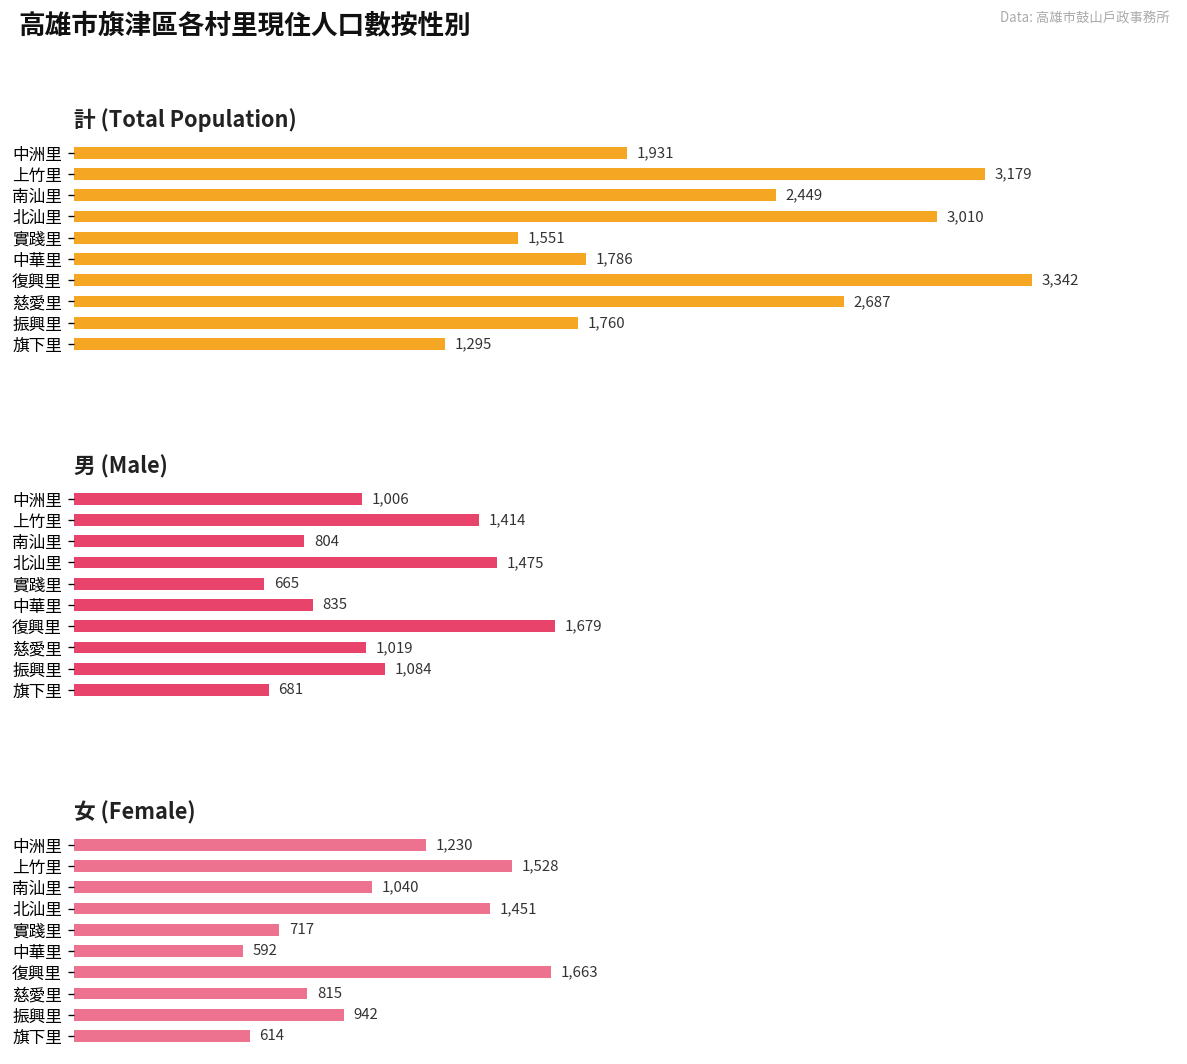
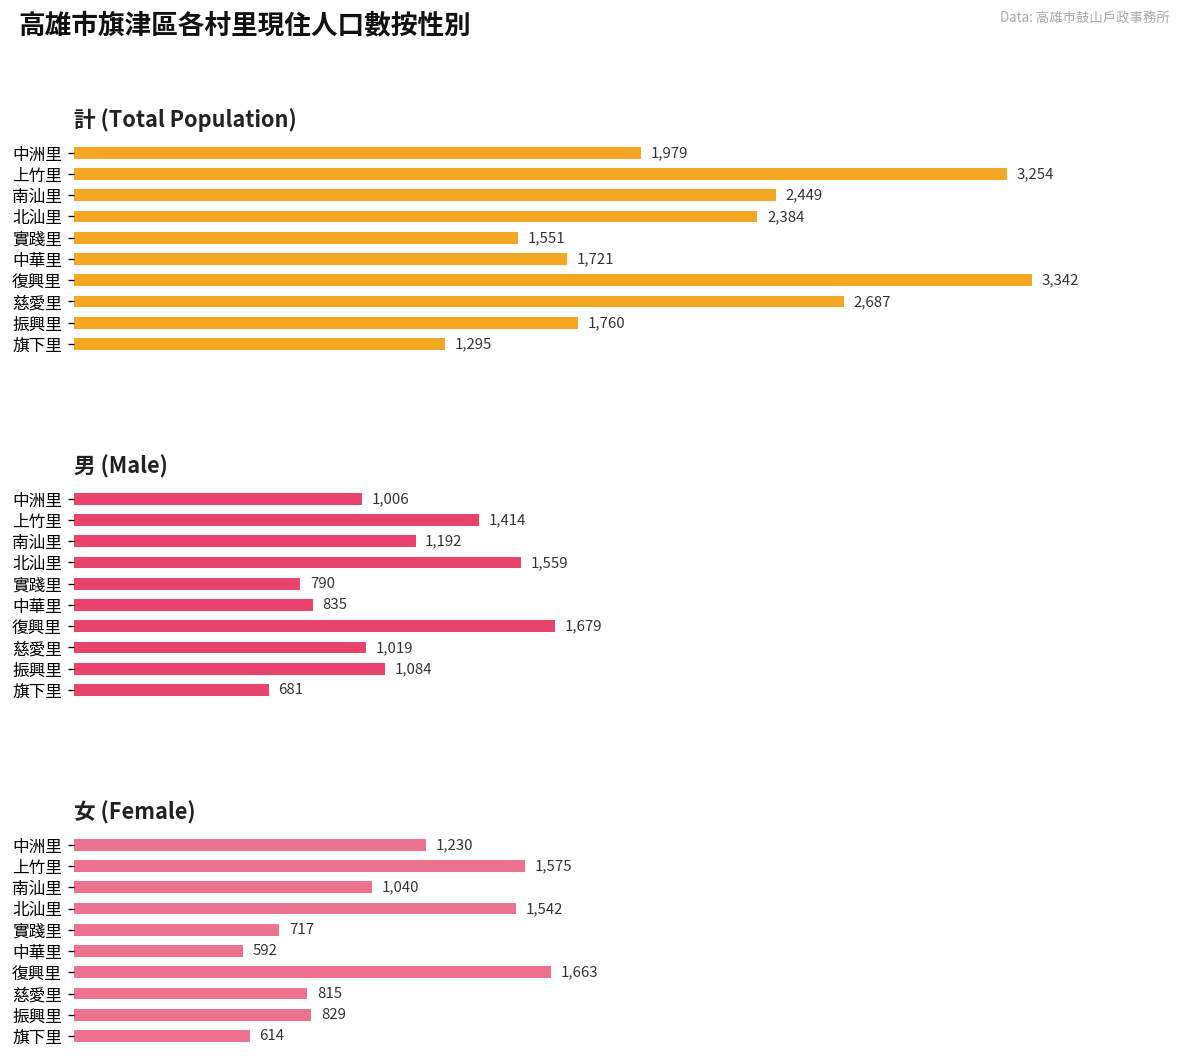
計 (Total Population), 中洲里: 1,931 -> 1,979
計 (Total Population), 上竹里: 3,179 -> 3,254
計 (Total Population), 北汕里: 3,010 -> 2,384
計 (Total Population), 中華里: 1,786 -> 1,721
男 (Male), 南汕里: 804 -> 1,192
男 (Male), 北汕里: 1,475 -> 1,559
男 (Male), 實踐里: 665 -> 790
女 (Female), 上竹里: 1,528 -> 1,575
女 (Female), 北汕里: 1,451 -> 1,542
女 (Female), 振興里: 942 -> 829
